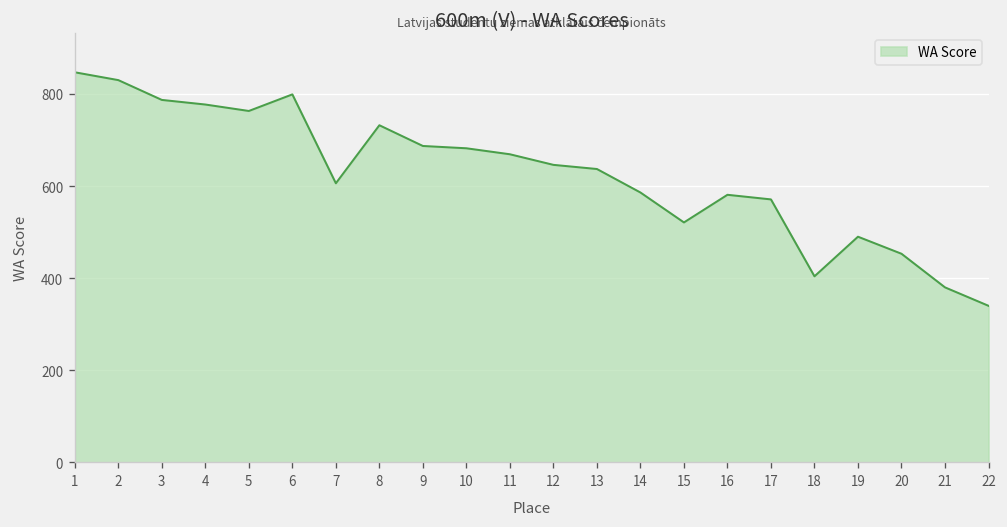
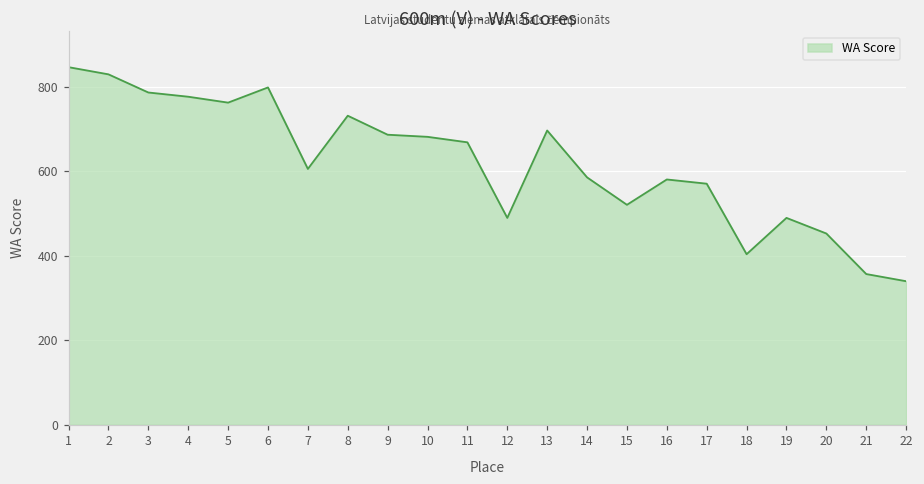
12: 650 -> 490
13: 640 -> 700
21: 380 -> 360
